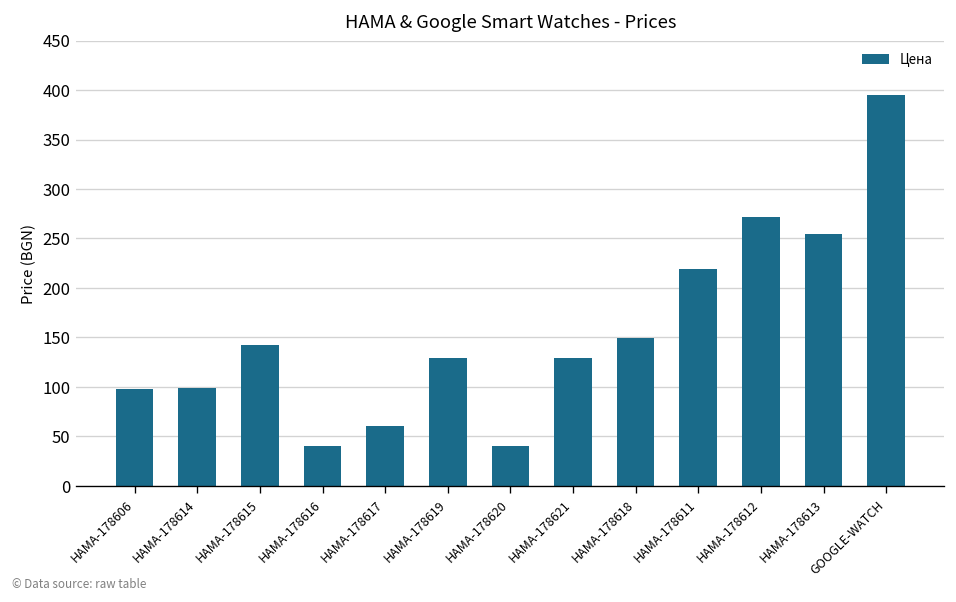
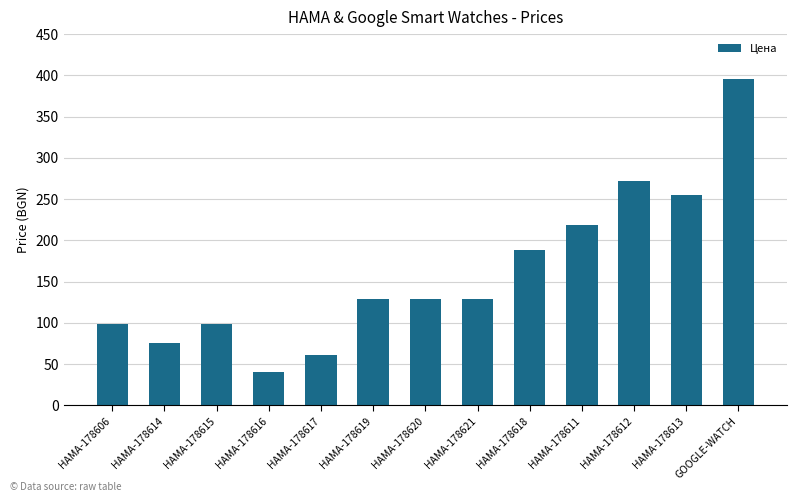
HAMA-178614: 100 -> 80
HAMA-178615: 140 -> 100
HAMA-178620: 40 -> 130
HAMA-178618: 150 -> 190
